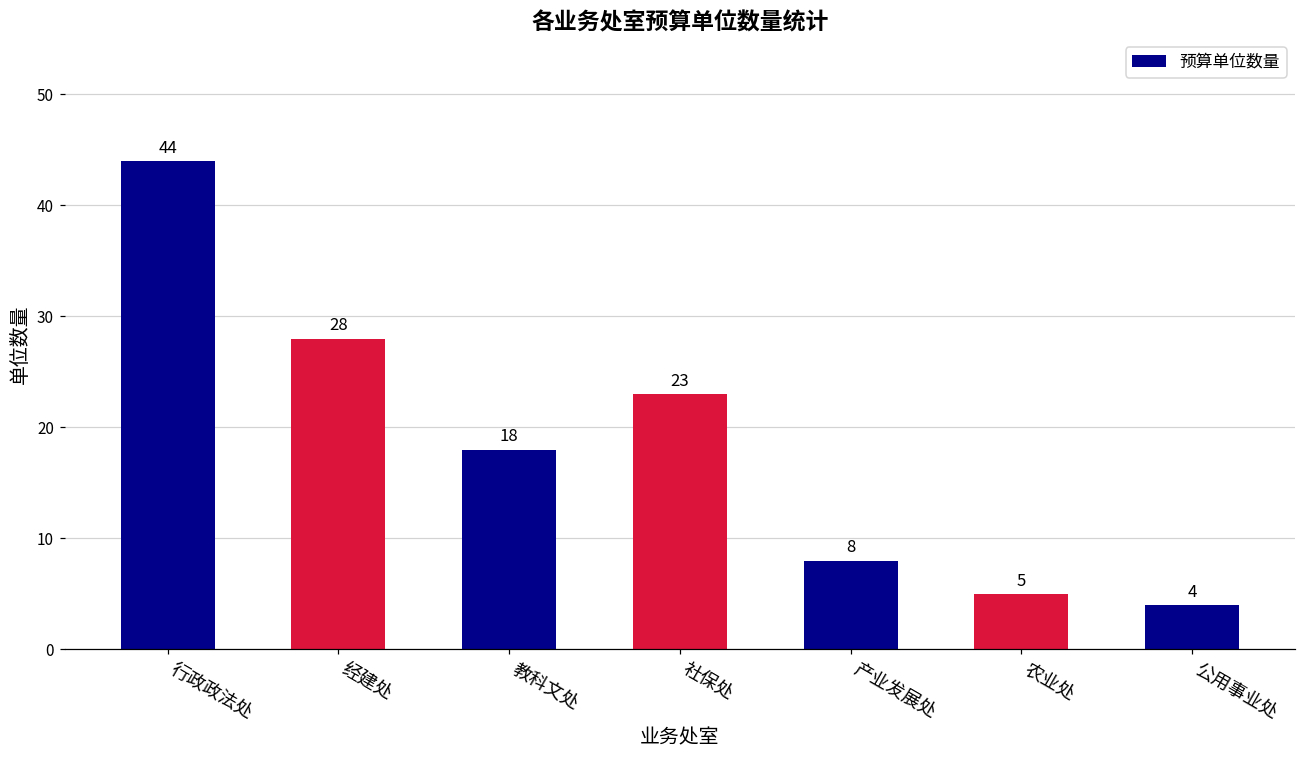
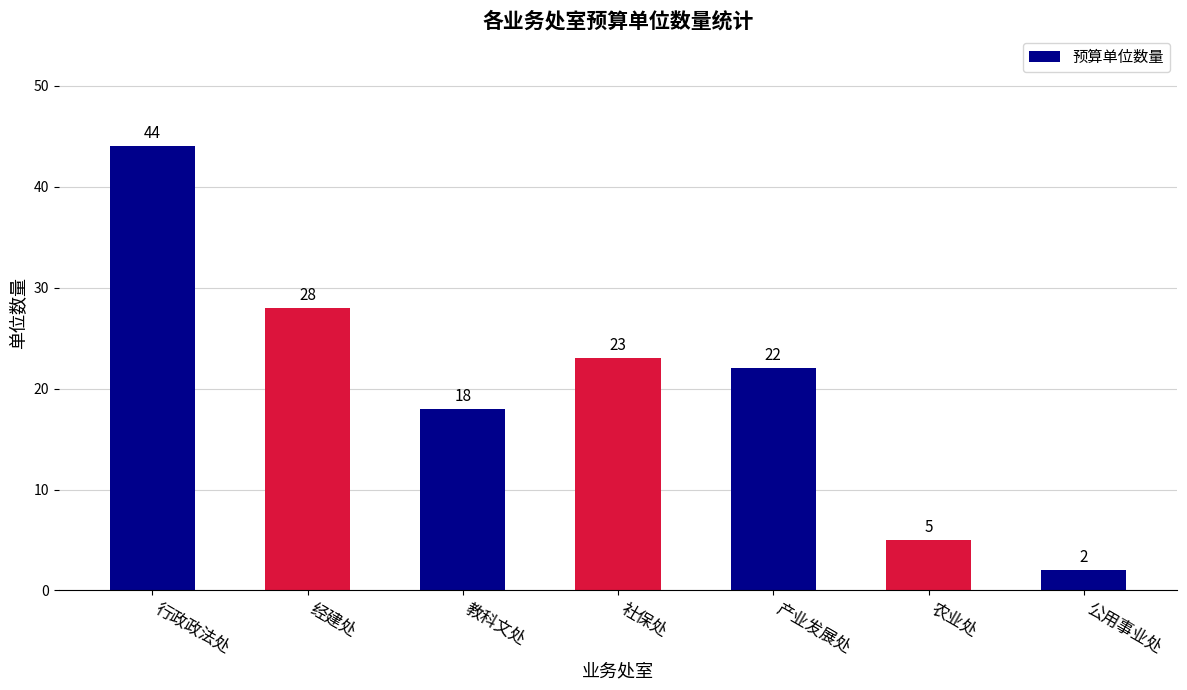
产业发展处: 8 -> 22
公用事业处: 4 -> 2
